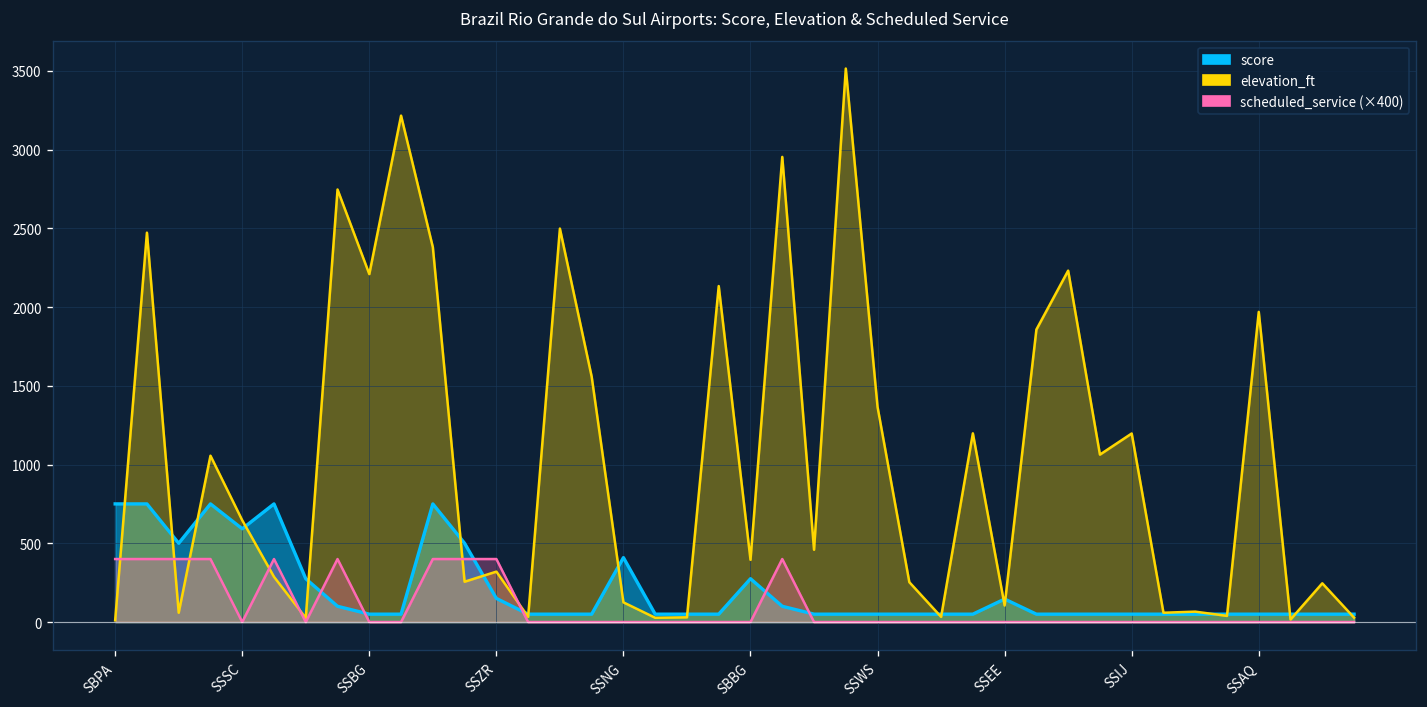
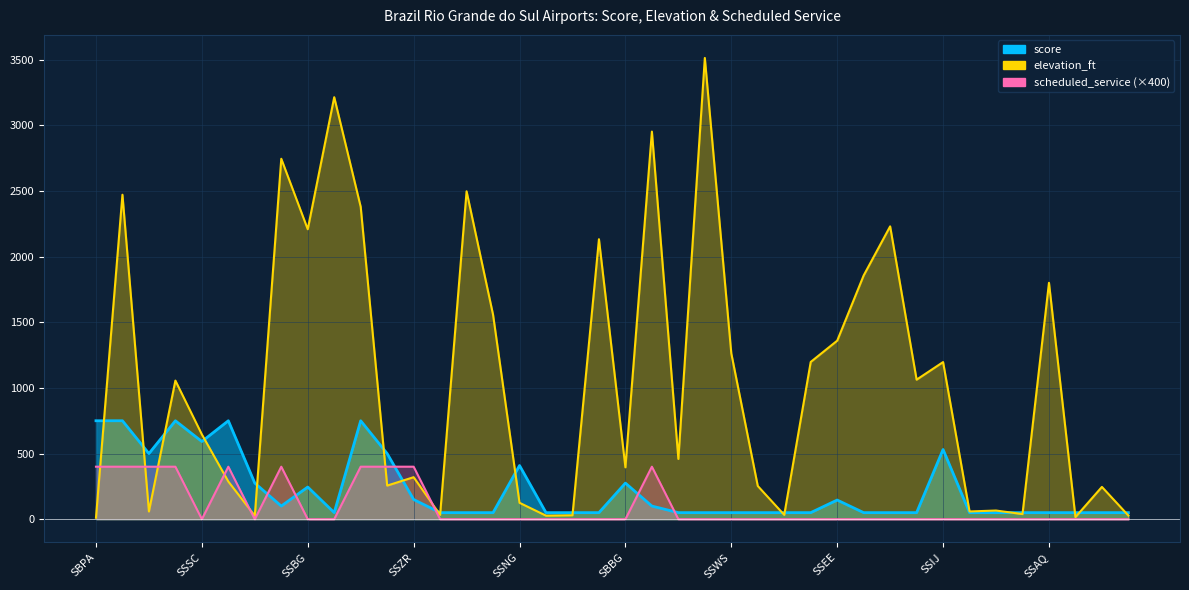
score, SSBG: 50 -> 250
elevation_ft, SSWS: 1370 -> 1260
elevation_ft, SSEE: 110 -> 1360
score, SSIJ: 50 -> 530
elevation_ft, SSAQ: 1970 -> 1800
